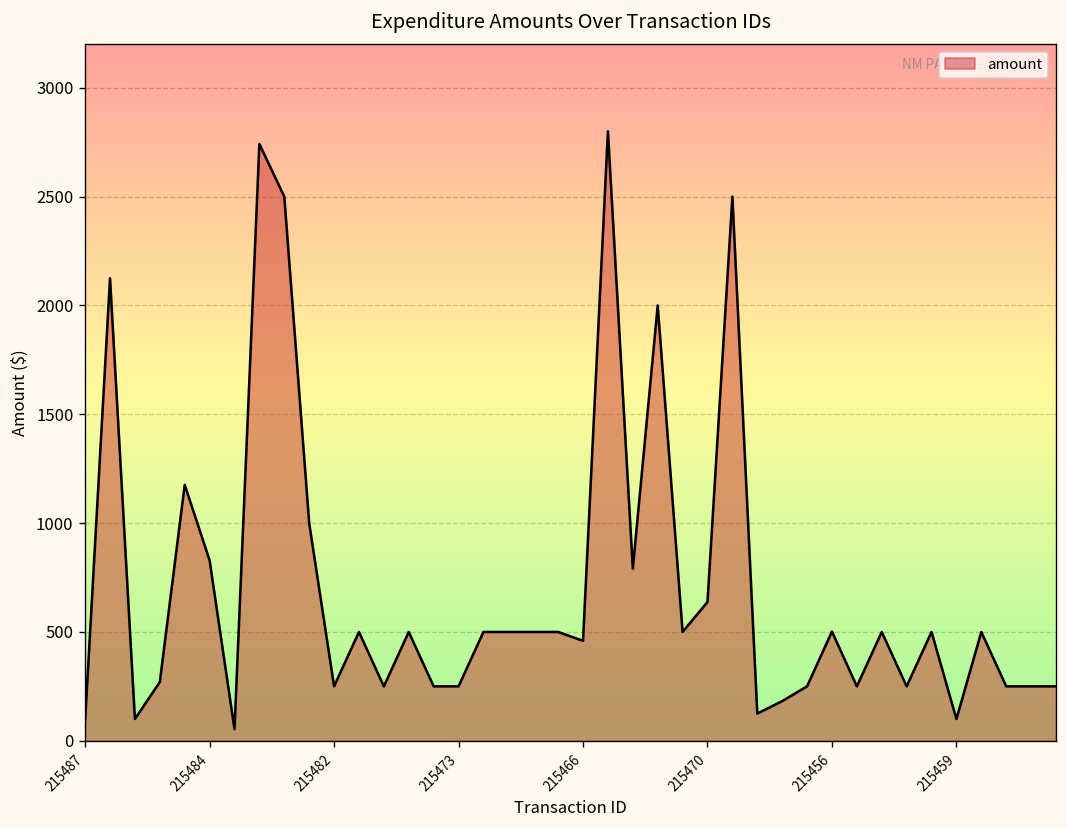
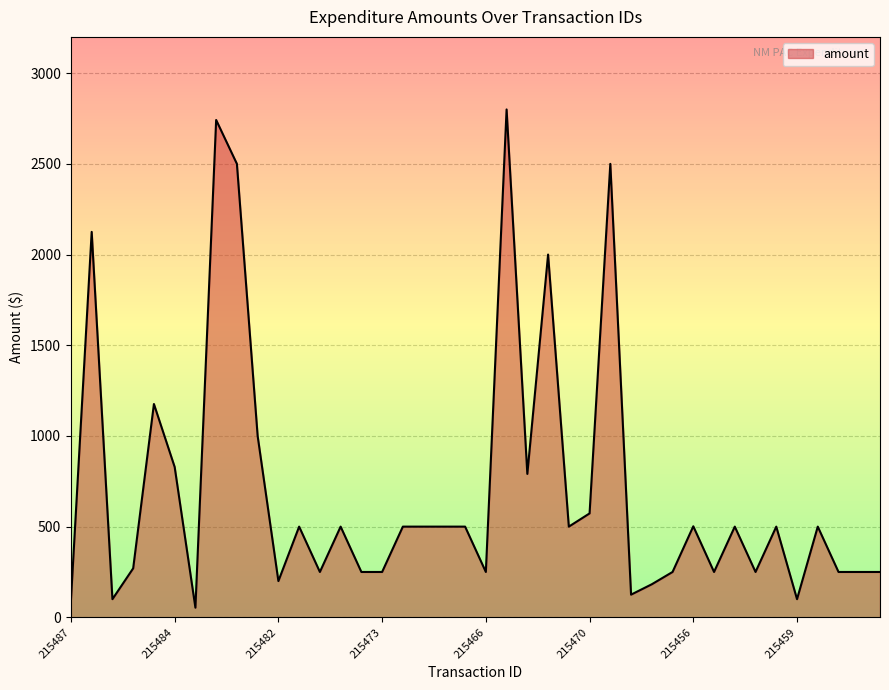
215482: 250 -> 200
215466: 460 -> 250
215470: 640 -> 570
